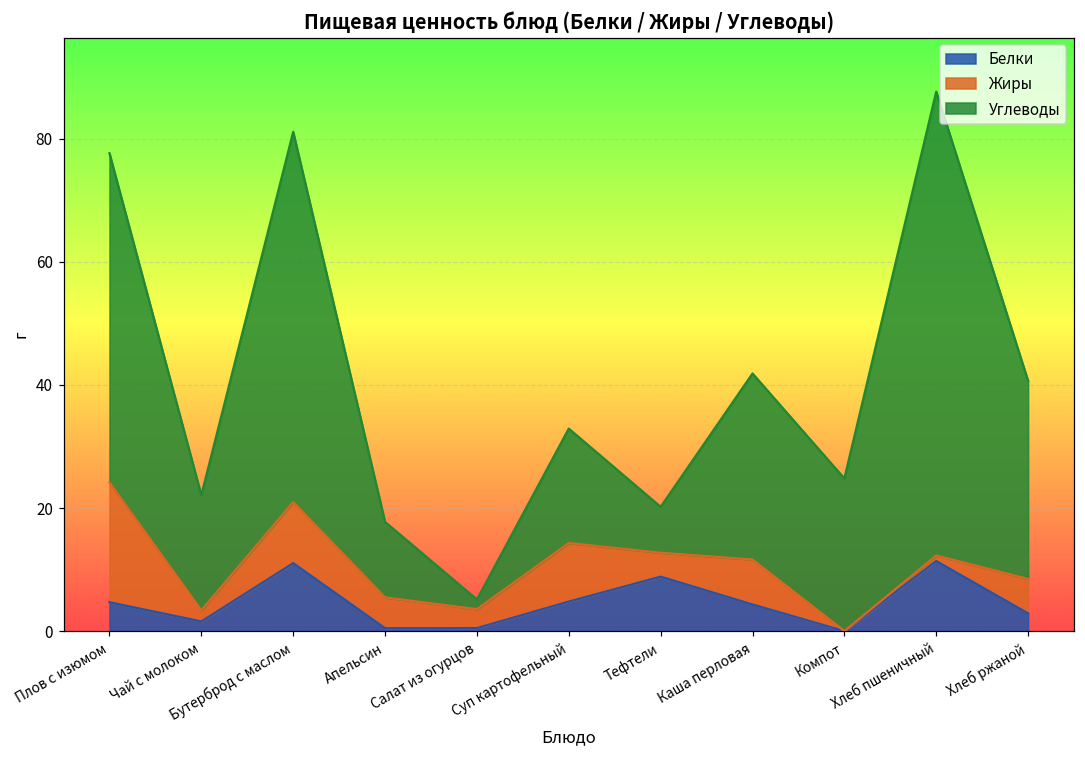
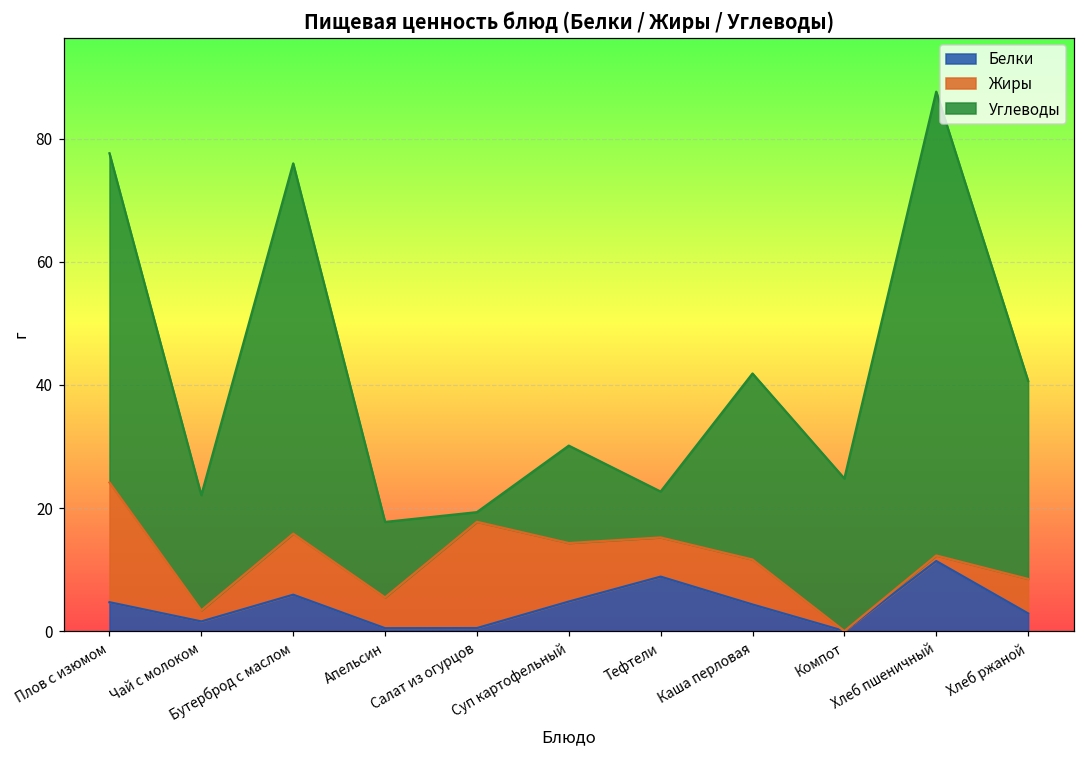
Белки, Бутерброд с маслом: 11 -> 6
Жиры, Салат из огурцов: 3 -> 17
Углеводы, Суп картофельный: 19 -> 16
Жиры, Тефтели: 4 -> 6
